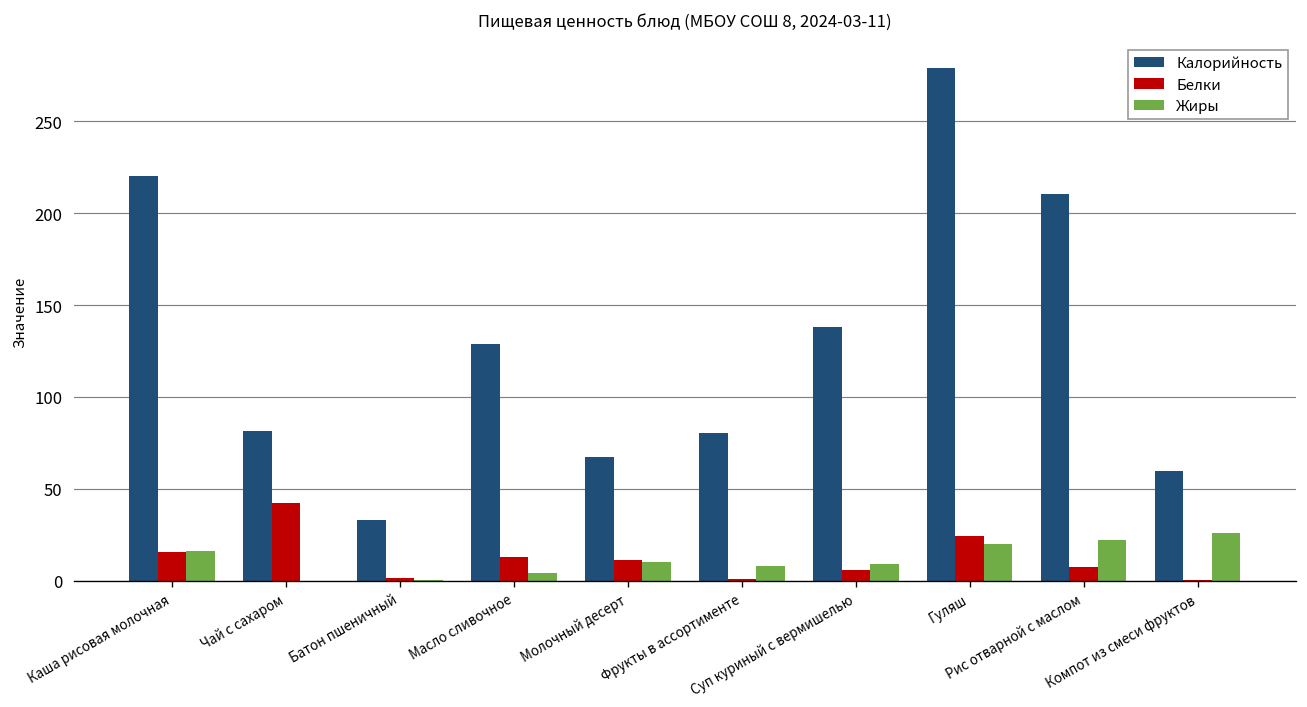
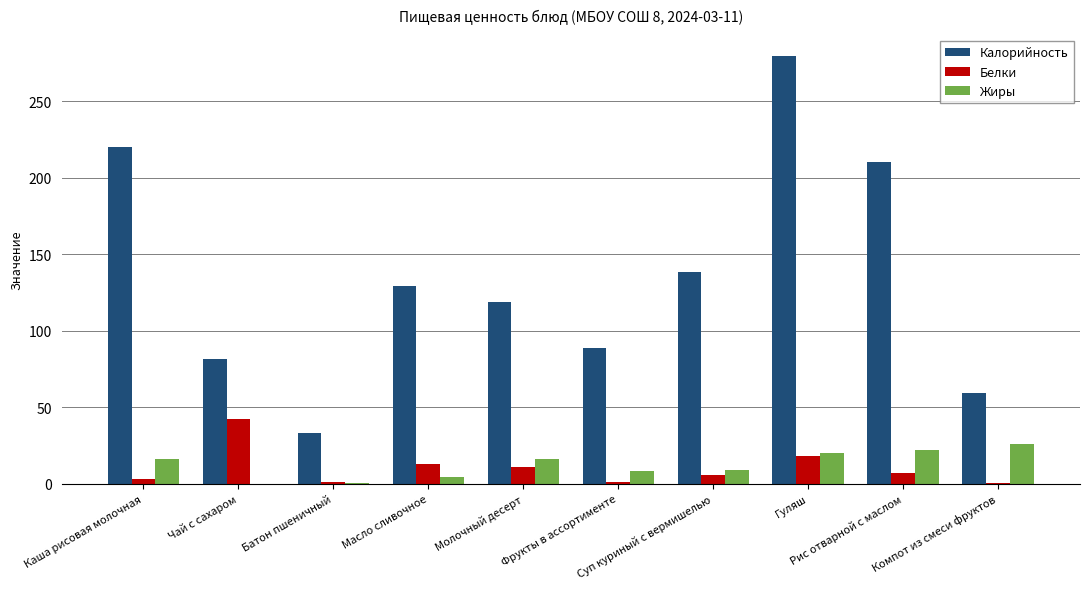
Белки, Каша рисовая молочная: 16 -> 3
Калорийность, Молочный десерт: 67 -> 119
Жиры, Молочный десерт: 10 -> 16
Калорийность, Фрукты в ассортименте: 80 -> 89
Белки, Гуляш: 24 -> 18
